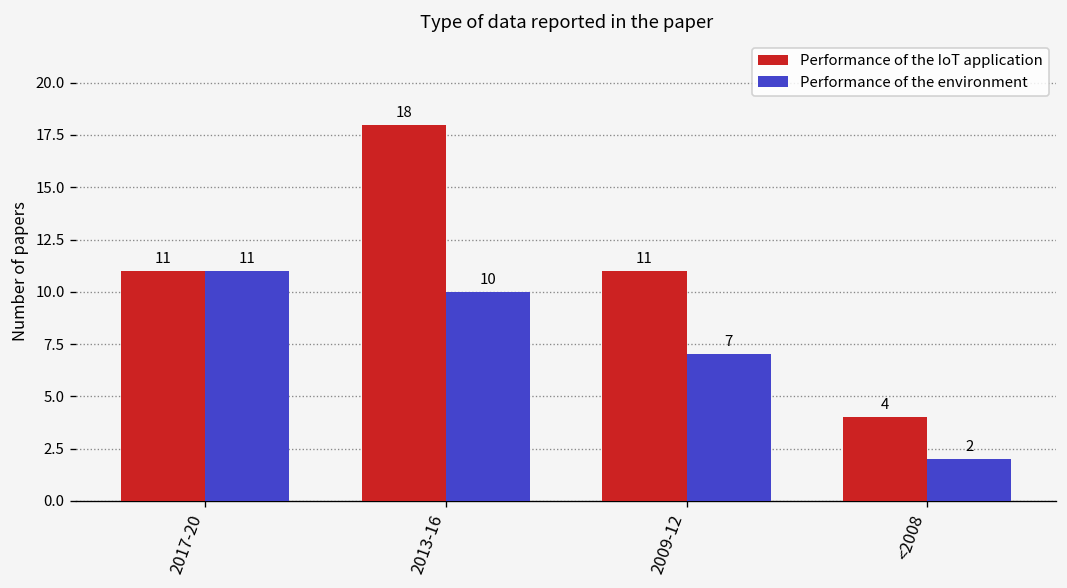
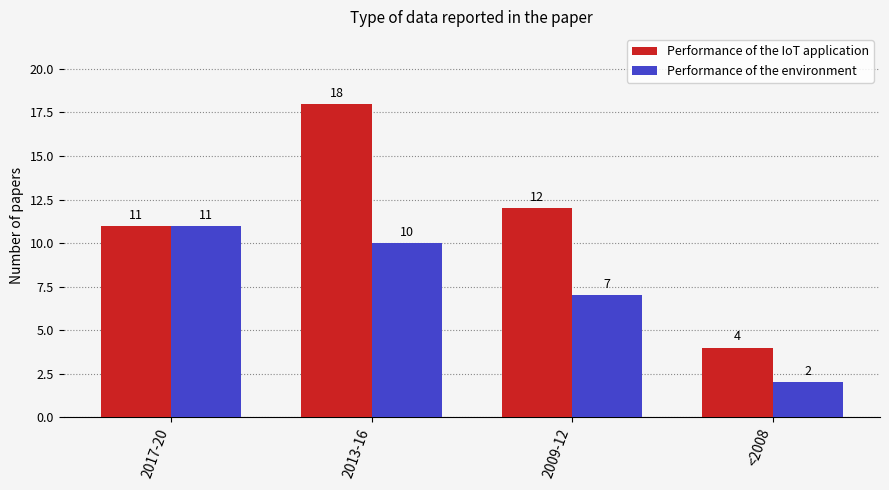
Performance of the IoT application, 2009-12: 11 -> 12
